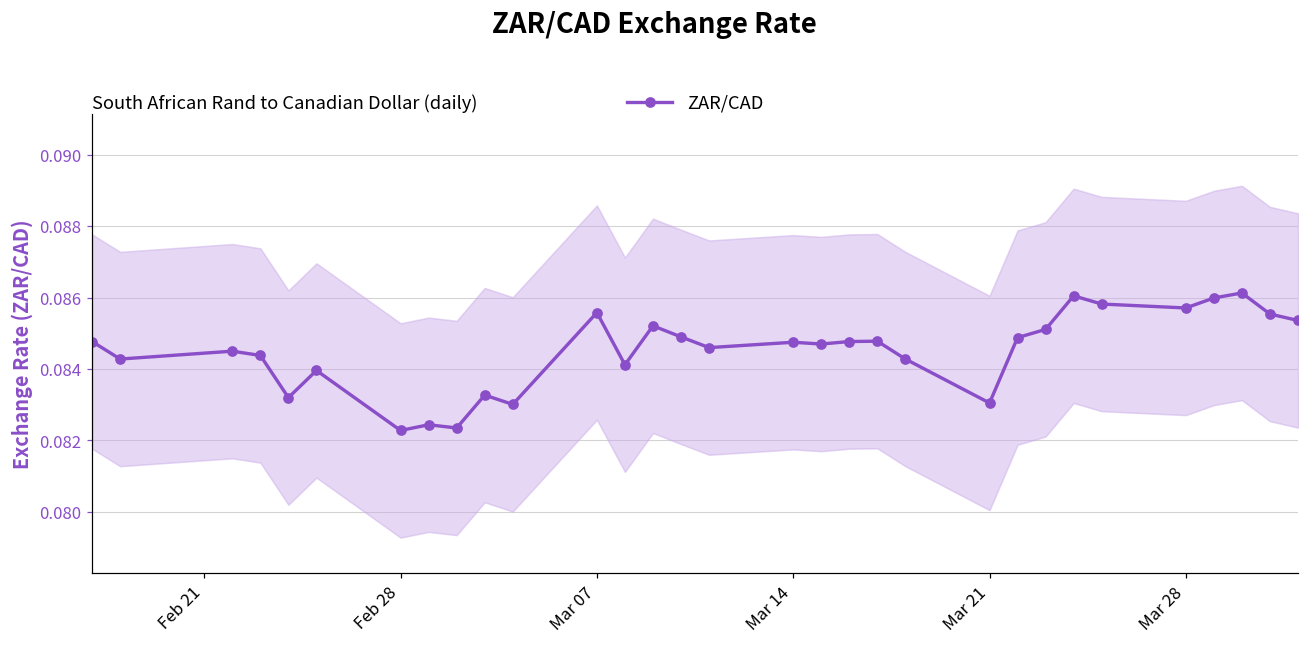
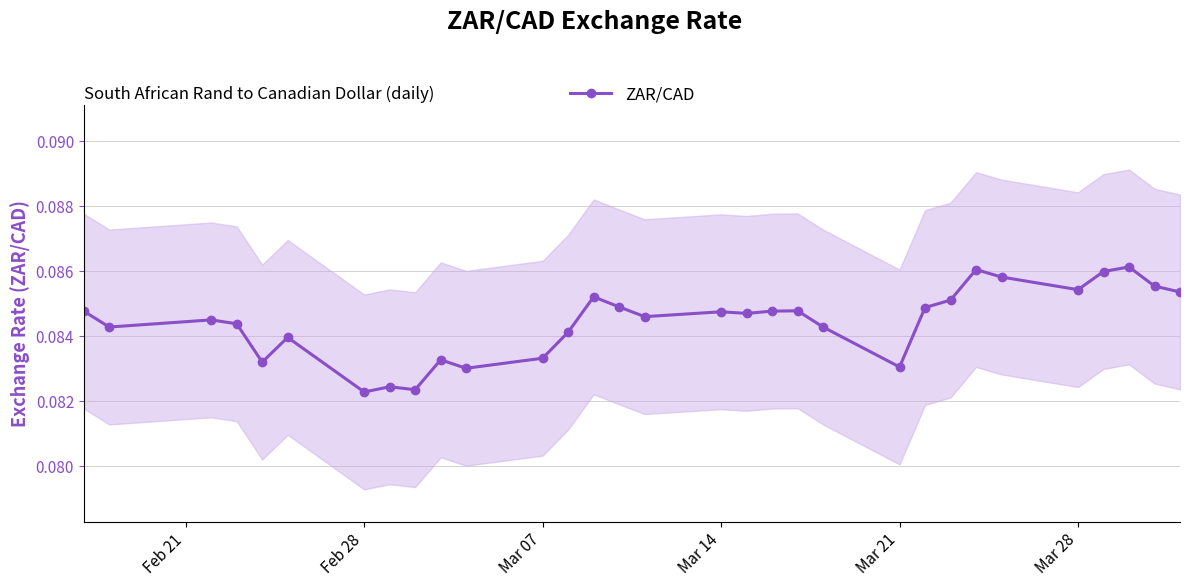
ZAR/CAD, Mar 07: 0.0856 -> 0.0833
ZAR/CAD, Mar 28: 0.0857 -> 0.0854
